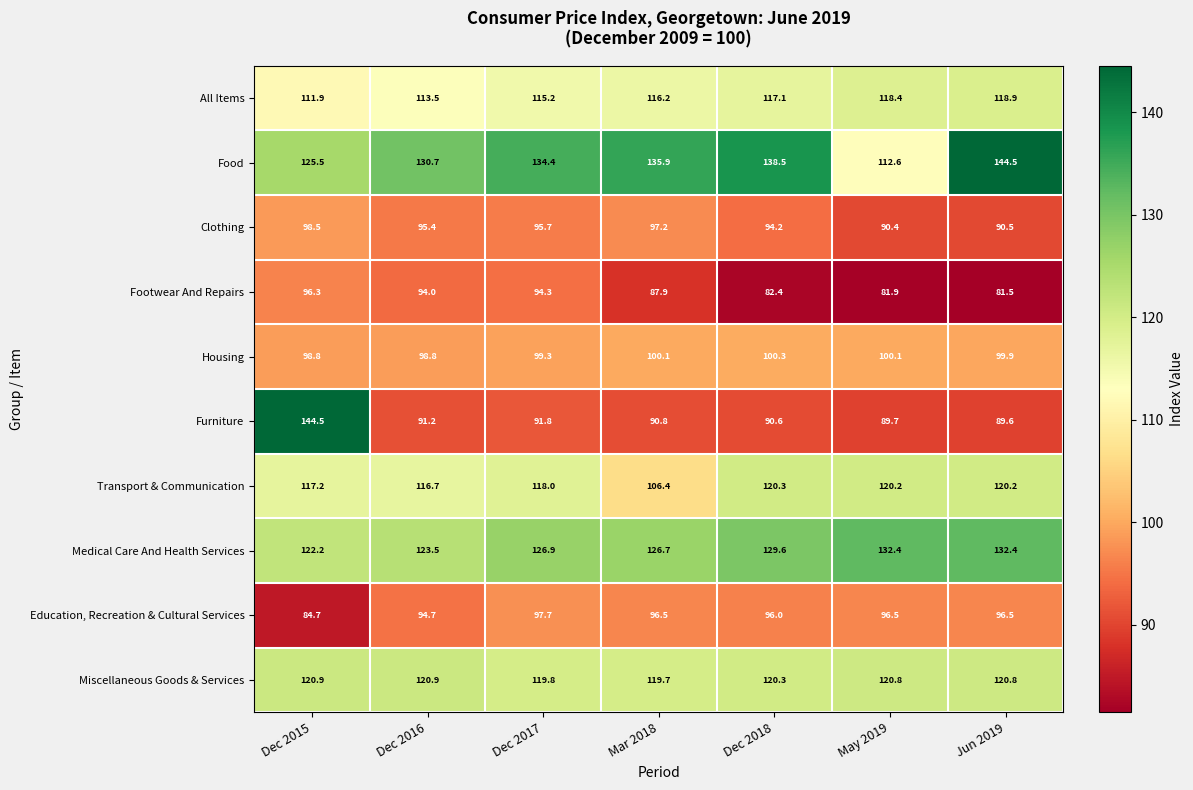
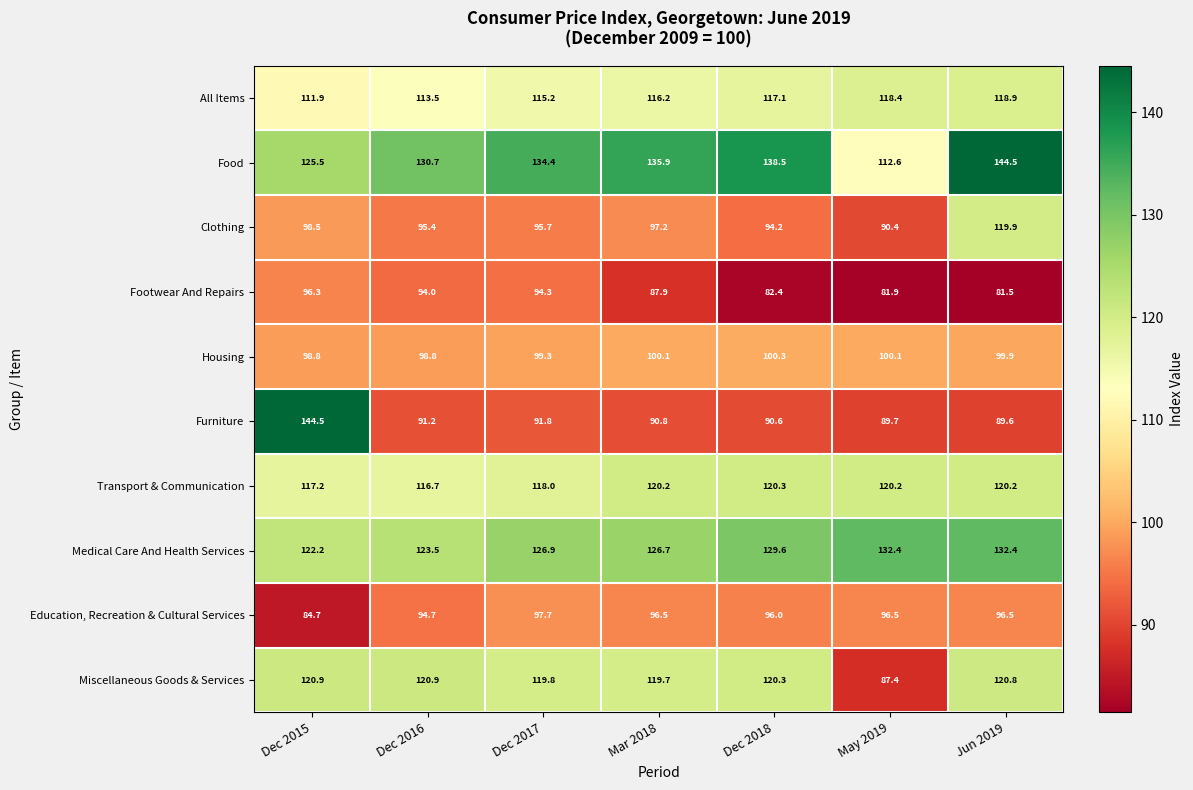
Clothing, Jun 2019: 90.5 -> 119.9
Transport & Communication, Mar 2018: 106.4 -> 120.2
Miscellaneous Goods & Services, May 2019: 120.8 -> 87.4
